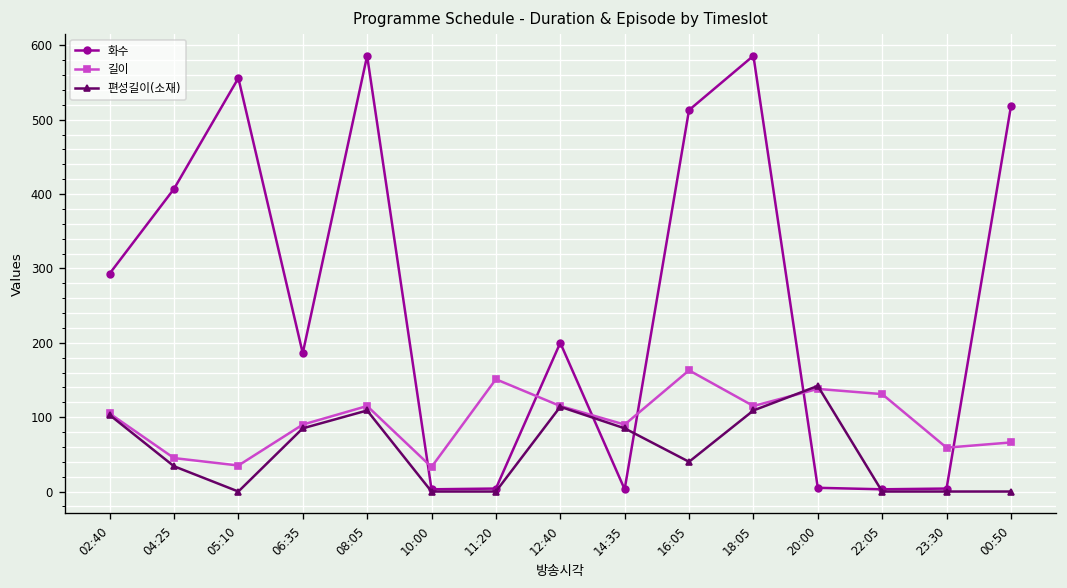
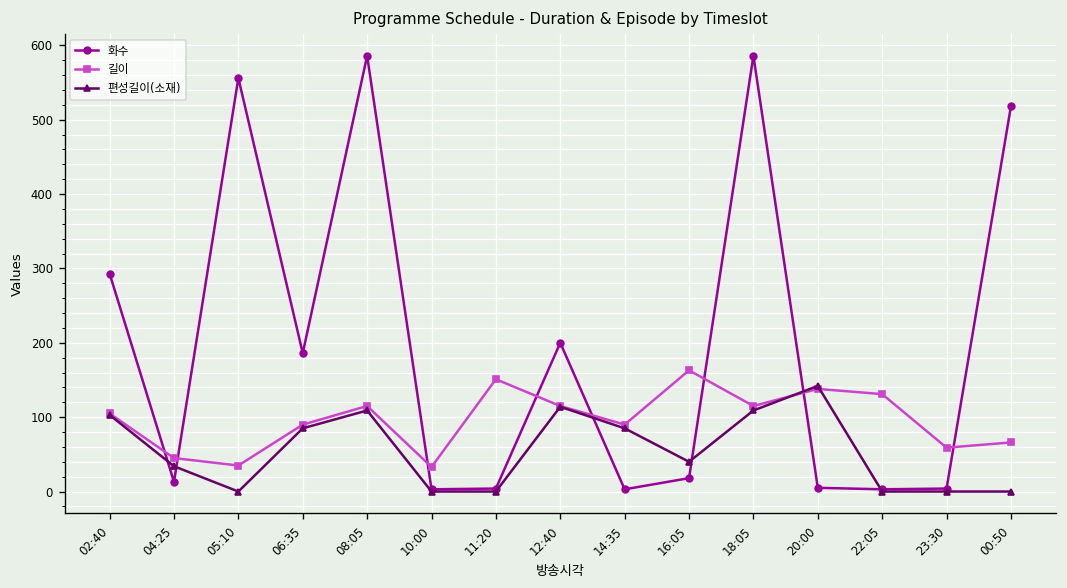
화수, 04:25: 410 -> 10
화수, 16:05: 510 -> 20
